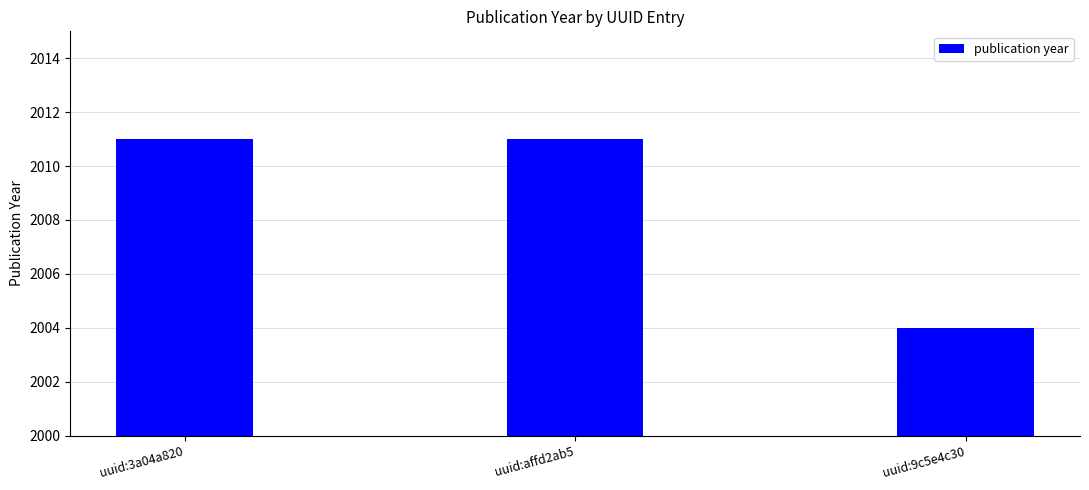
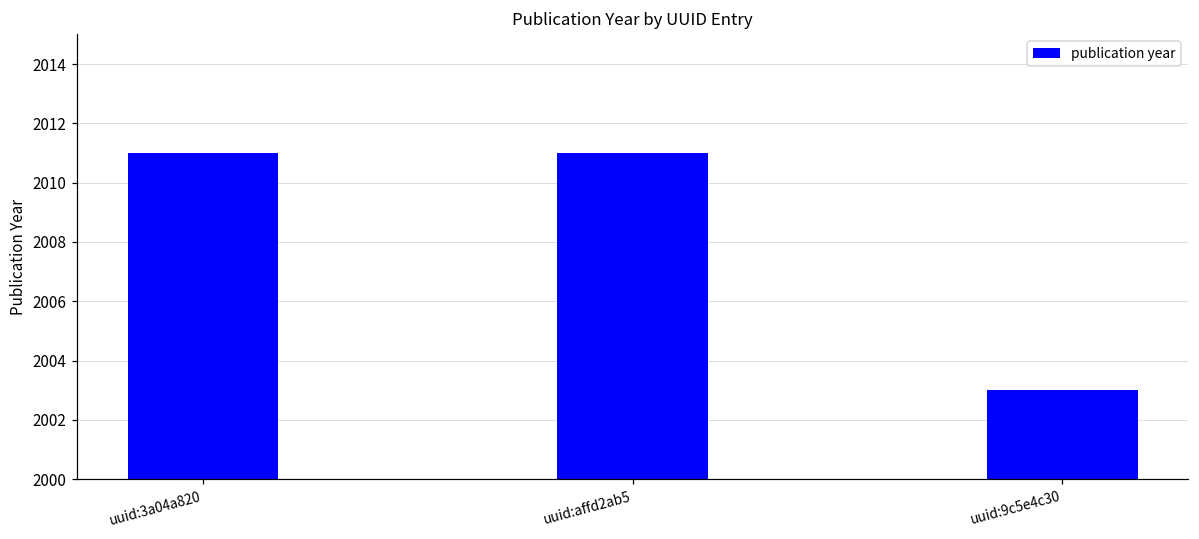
uuid:9c5e4c30: 2004 -> 2003
